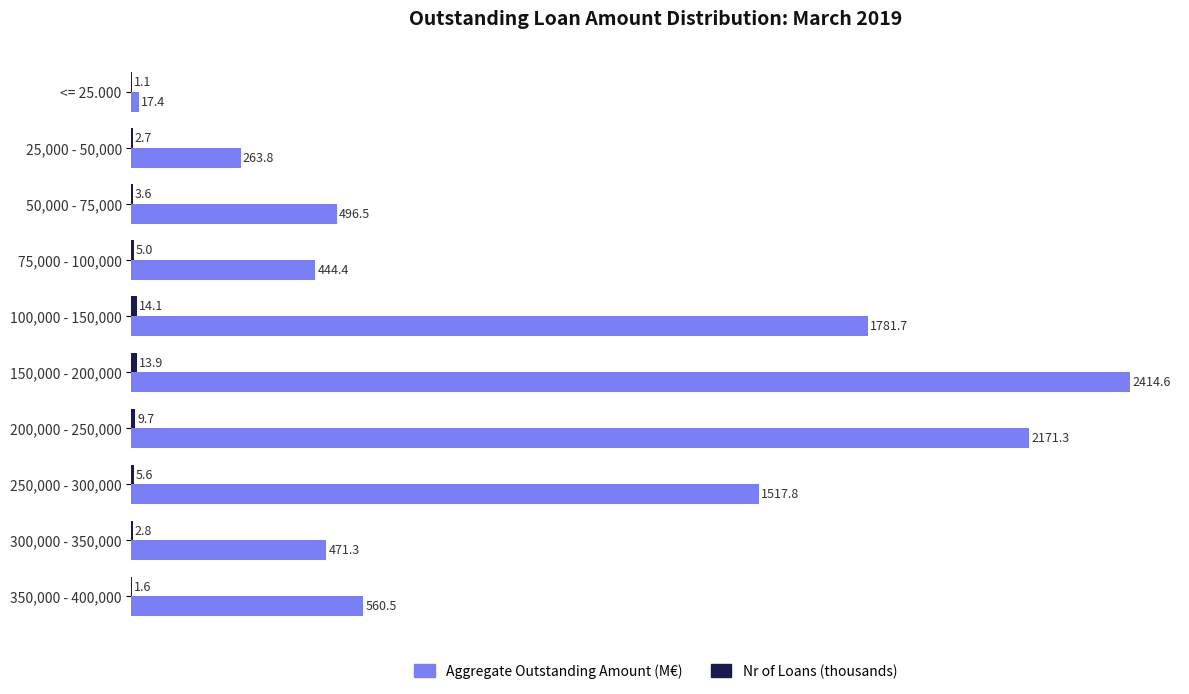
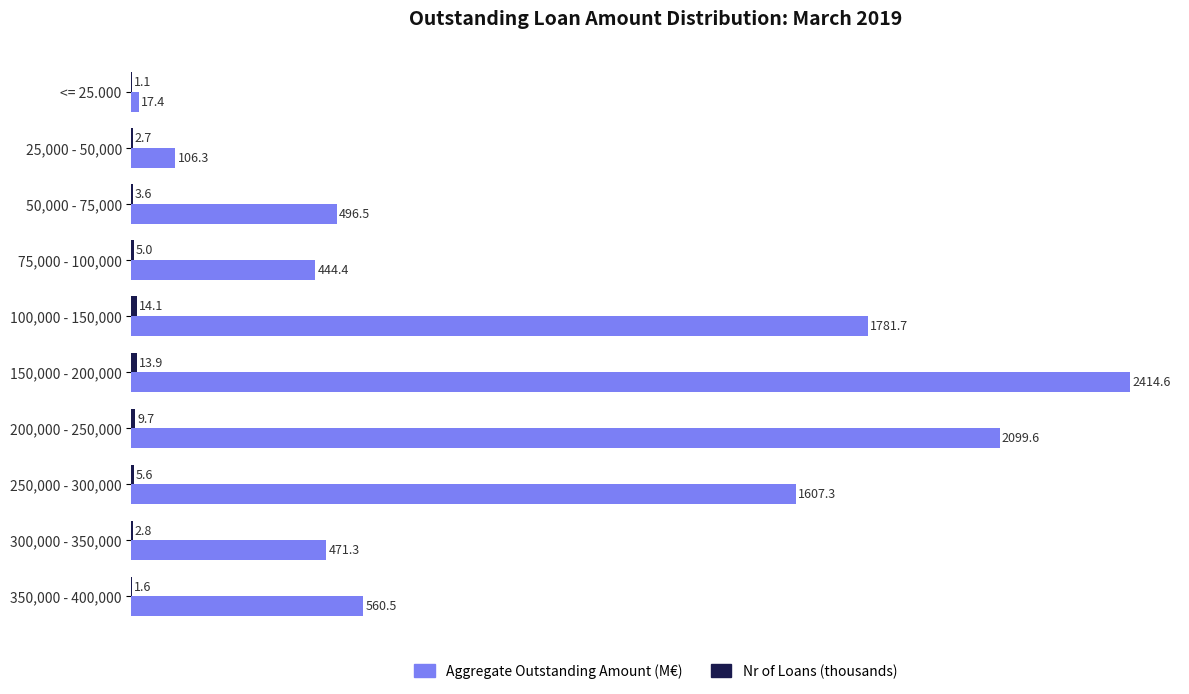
Aggregate Outstanding Amount (M€), 25,000 - 50,000: 263.8 -> 106.3
Aggregate Outstanding Amount (M€), 200,000 - 250,000: 2171.3 -> 2099.6
Aggregate Outstanding Amount (M€), 250,000 - 300,000: 1517.8 -> 1607.3
